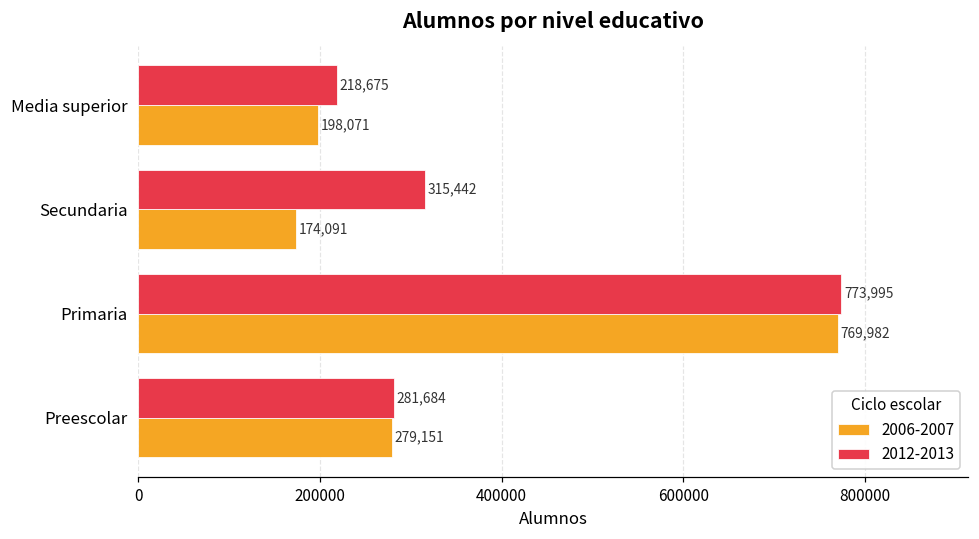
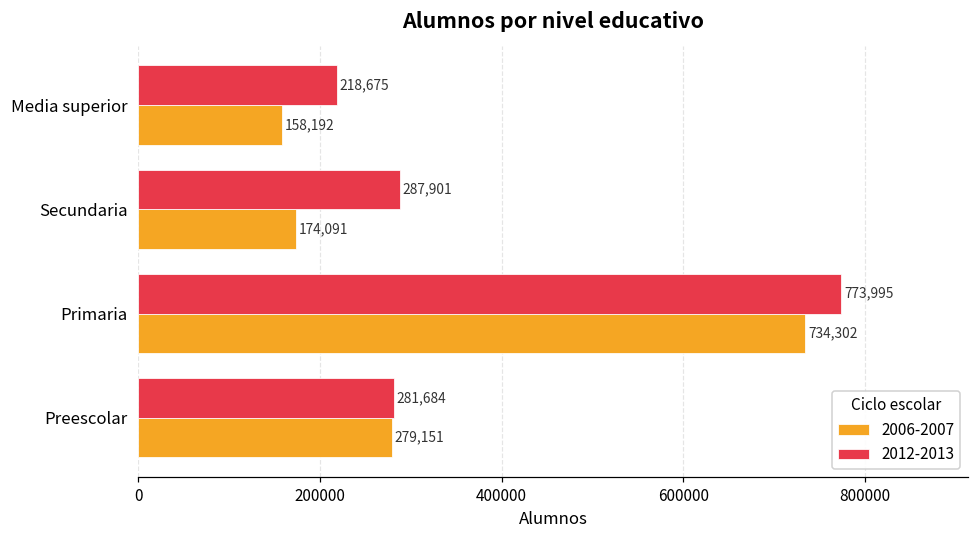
2006-2007, Media superior: 198,071 -> 158,192
2012-2013, Secundaria: 315,442 -> 287,901
2006-2007, Primaria: 769,982 -> 734,302
